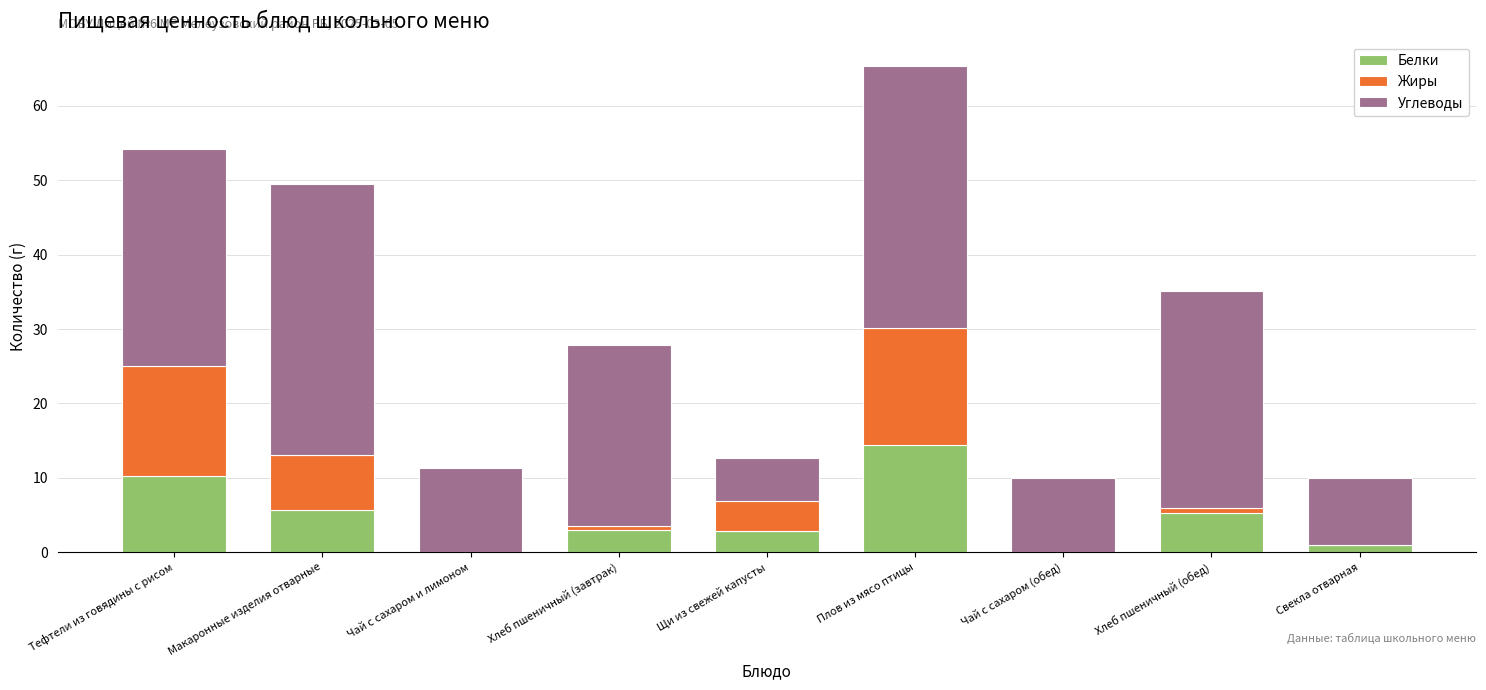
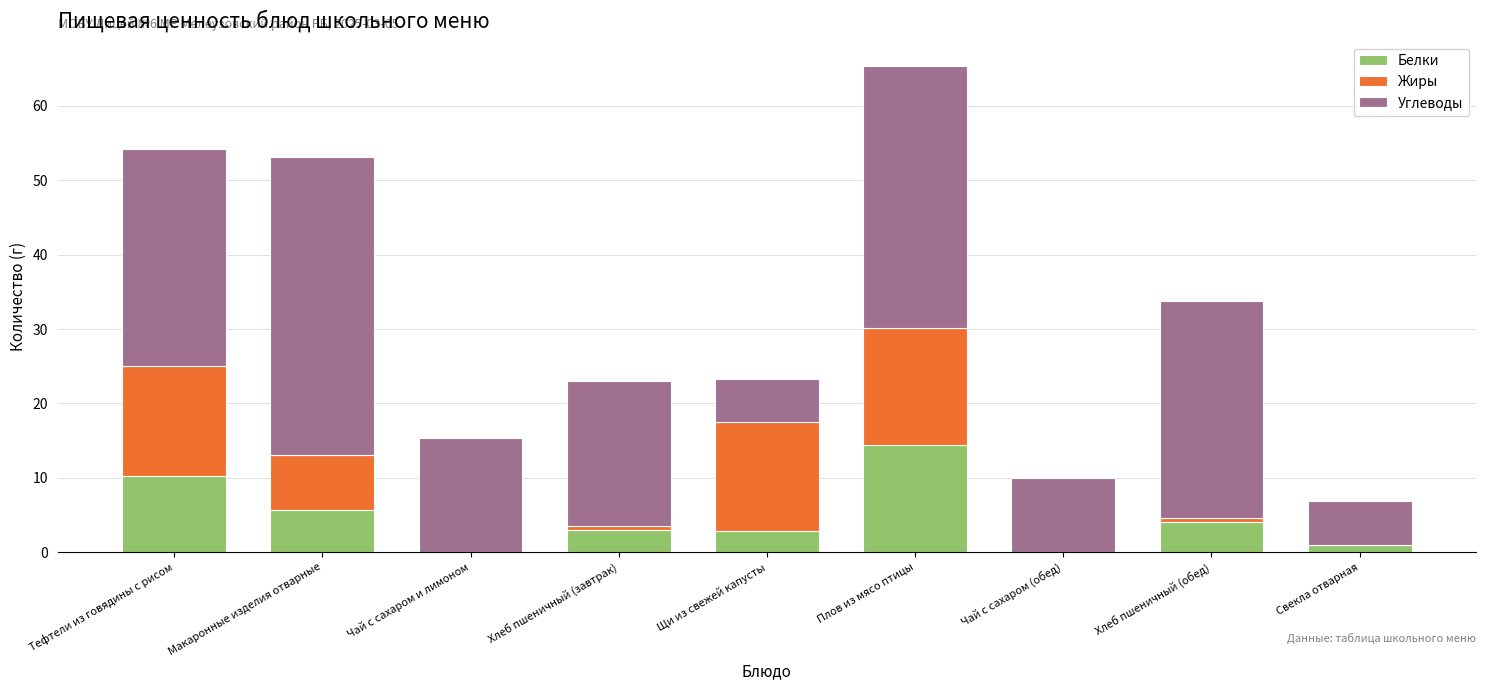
Углеводы, Макаронные изделия отварные: 37 -> 40
Углеводы, Чай с сахаром и лимоном: 11 -> 15
Углеводы, Хлеб пшеничный (завтрак): 24 -> 20
Жиры, Щи из свежей капусты: 4 -> 15
Белки, Хлеб пшеничный (обед): 5 -> 4
Углеводы, Свекла отварная: 9 -> 6
